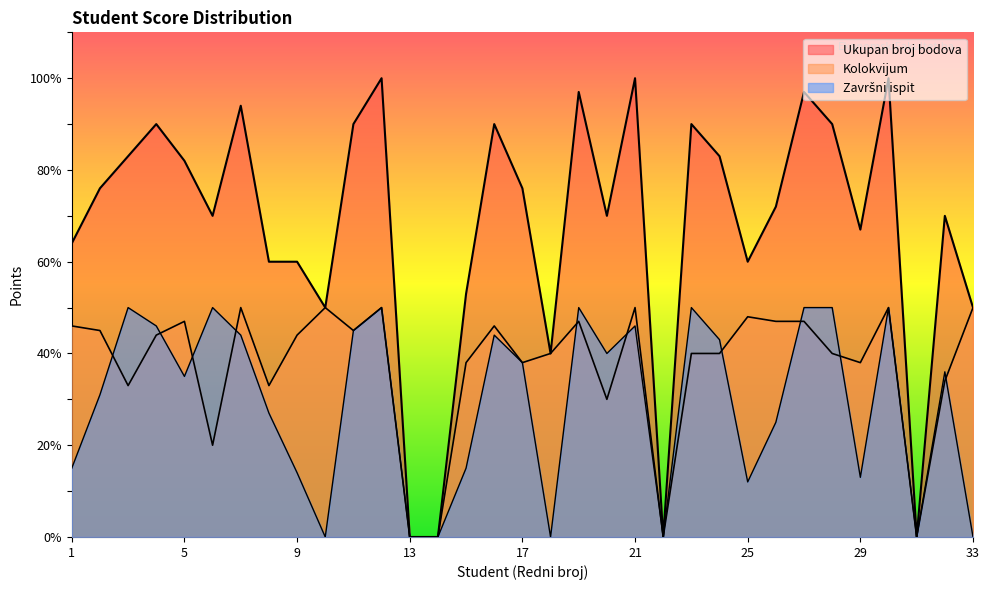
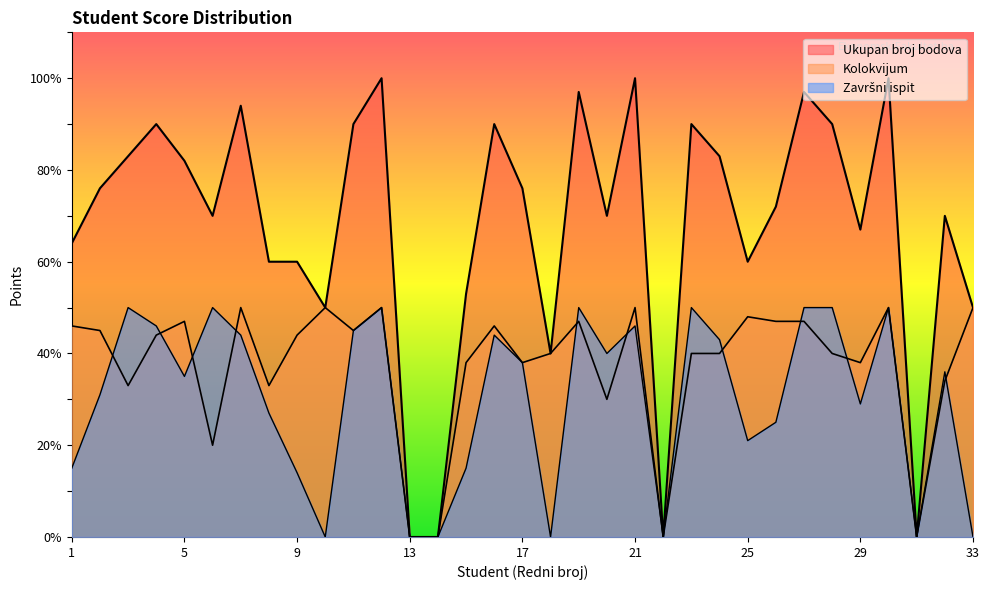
Završni ispit, 25: 12% -> 21%
Završni ispit, 29: 13% -> 29%
